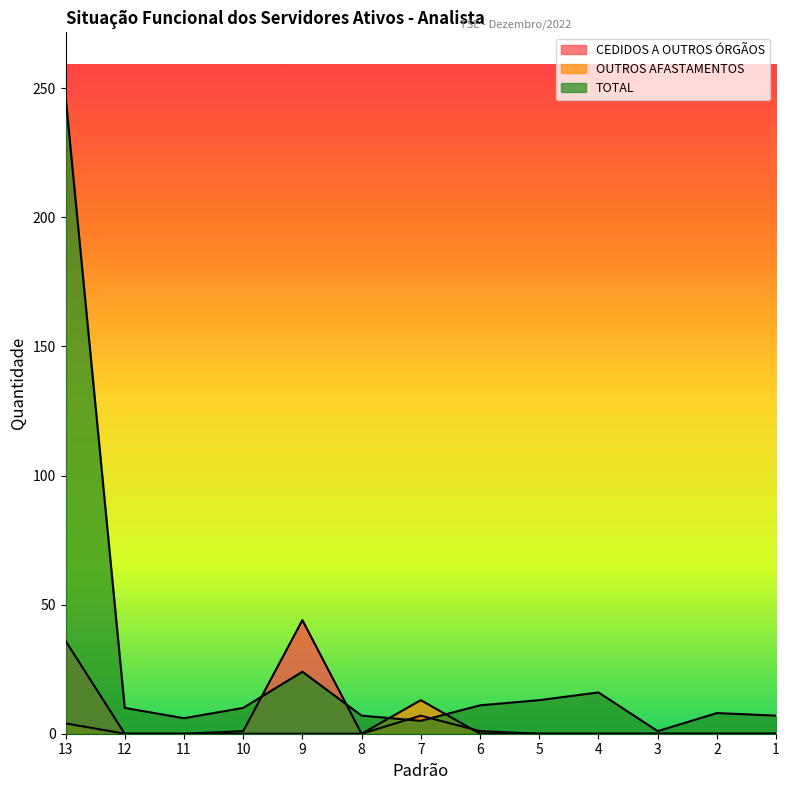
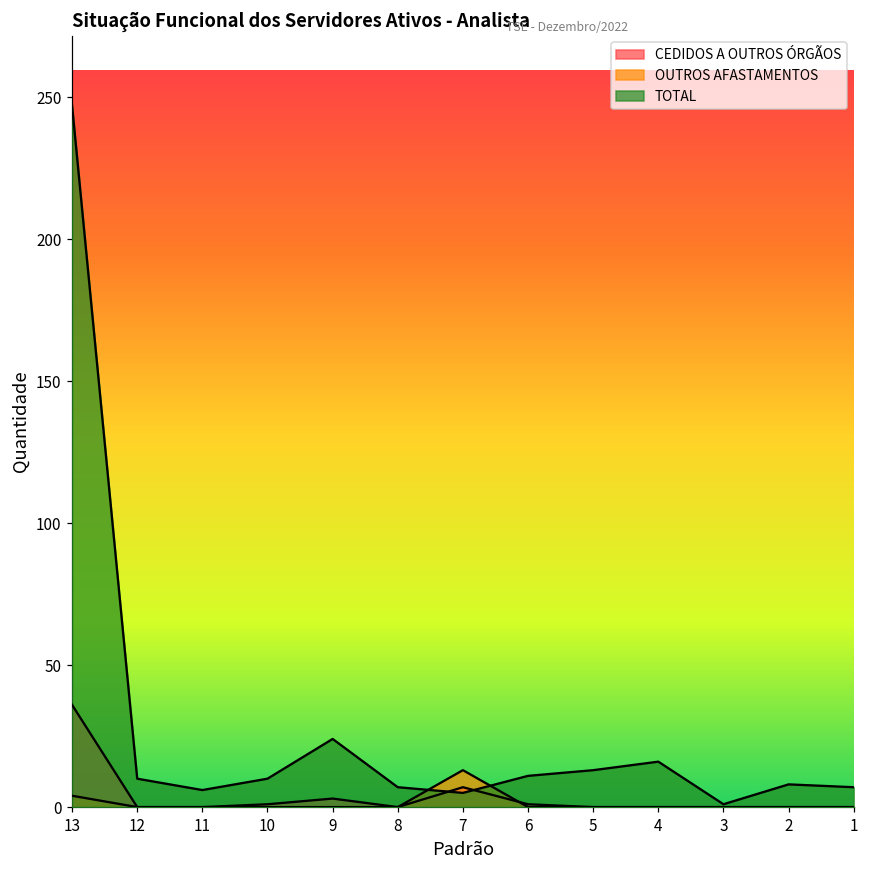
CEDIDOS A OUTROS ÓRGÃOS, 9: 44 -> 3
